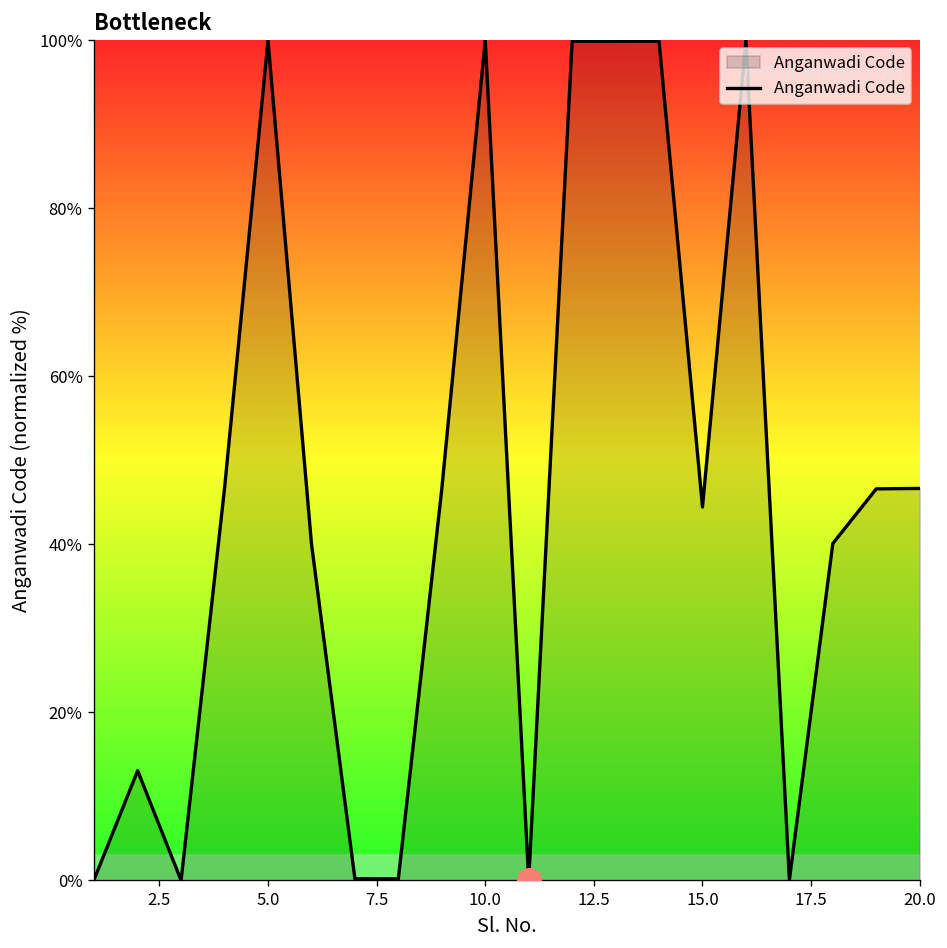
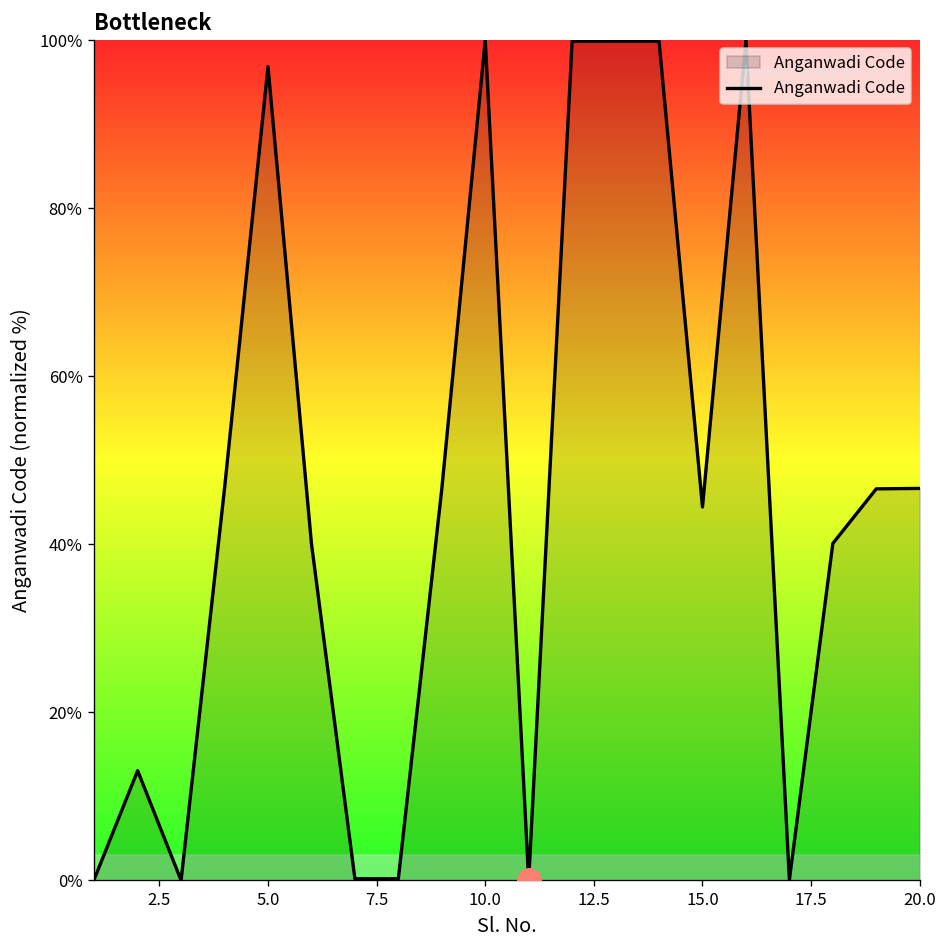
Anganwadi Code, 5.0: 100% -> 97%
